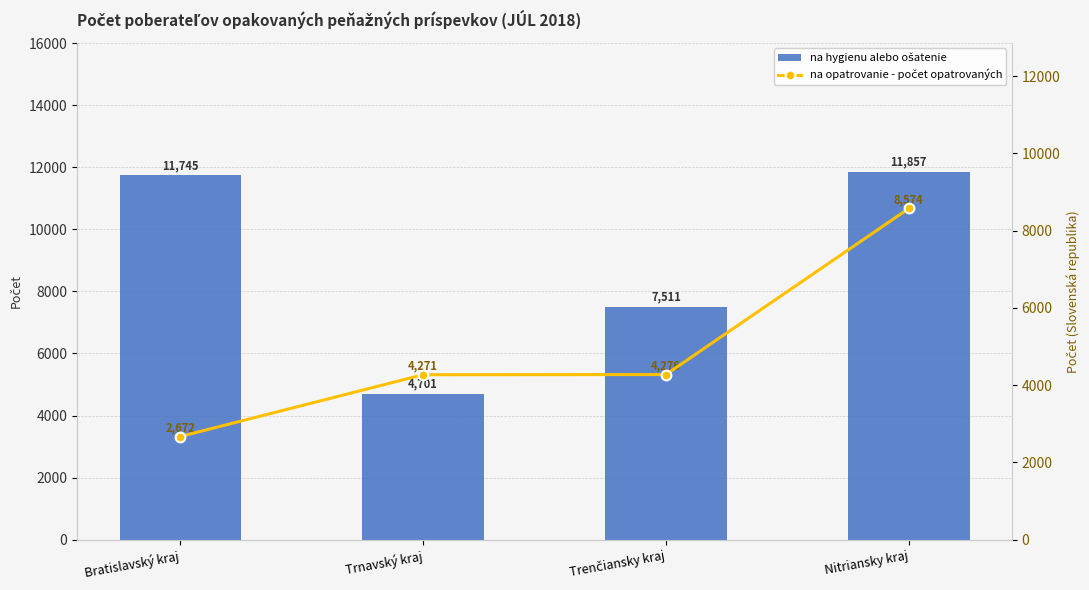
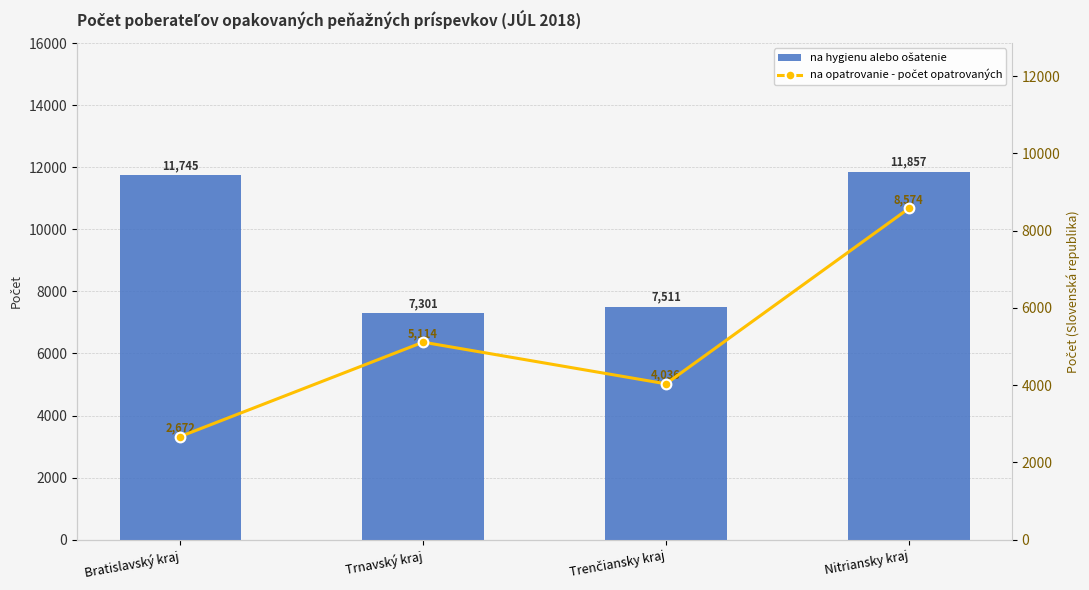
na hygienu alebo ošatenie, Trnavský kraj: 4,701 -> 7,301
na opatrovanie - počet opatrovaných, Trnavský kraj: 4,271 -> 5,114
na opatrovanie - počet opatrovaných, Trenčiansky kraj: 4,276 -> 4,036
